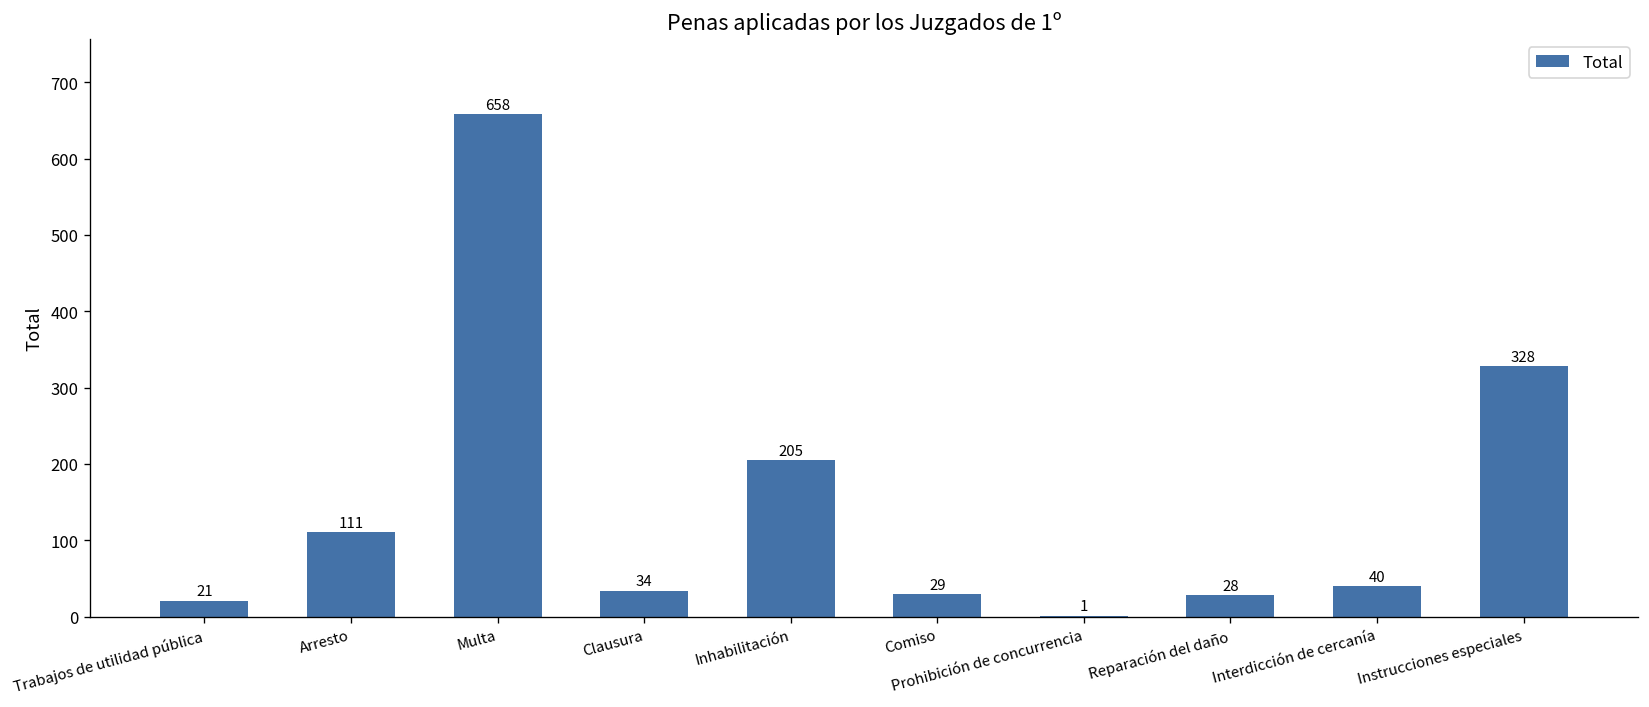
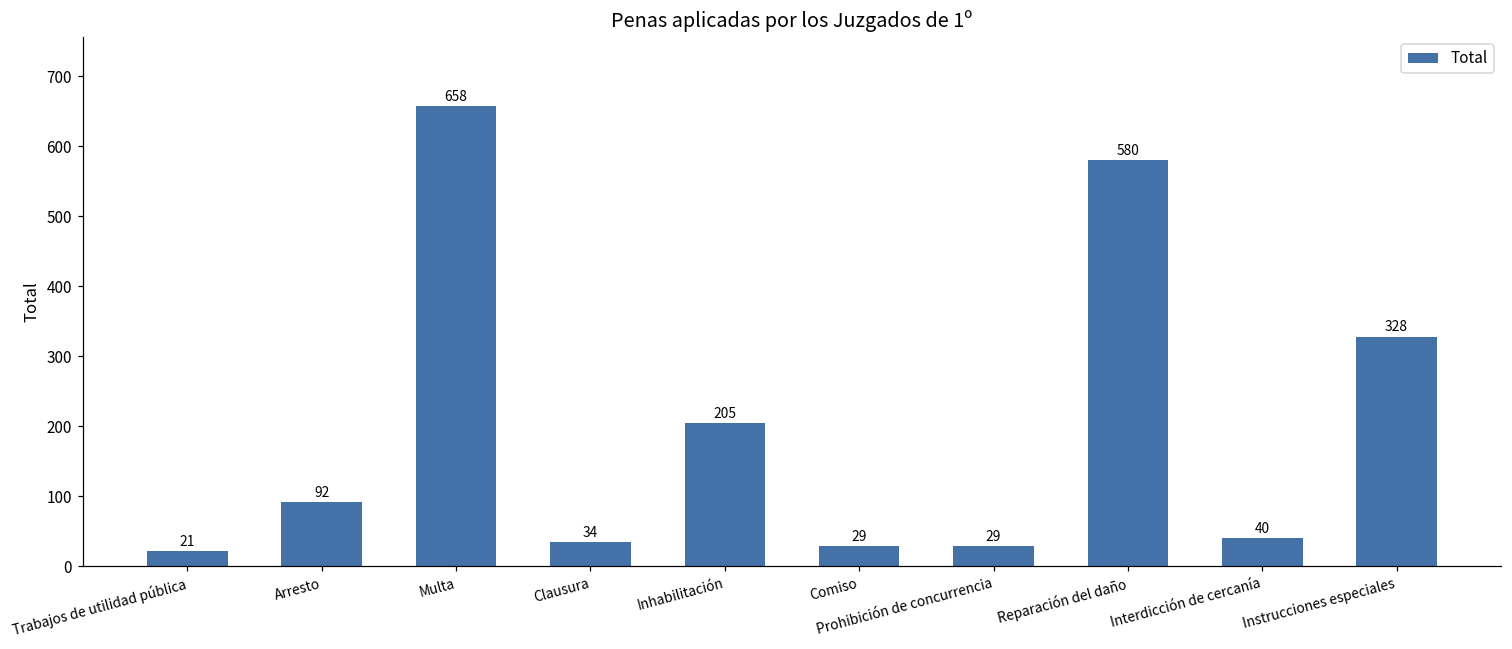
Arresto: 111 -> 92
Prohibición de concurrencia: 1 -> 29
Reparación del daño: 28 -> 580
